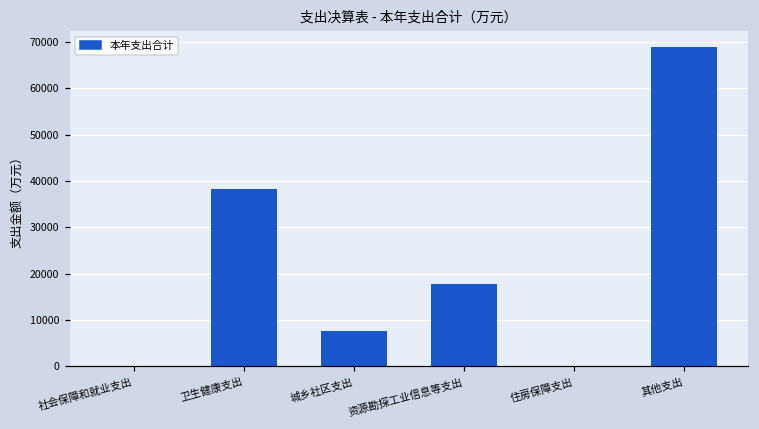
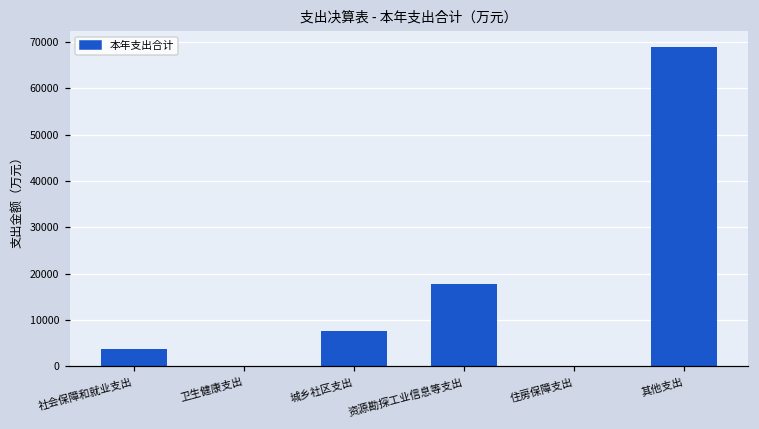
社会保障和就业支出: 0 -> 4000
卫生健康支出: 38000 -> 0
